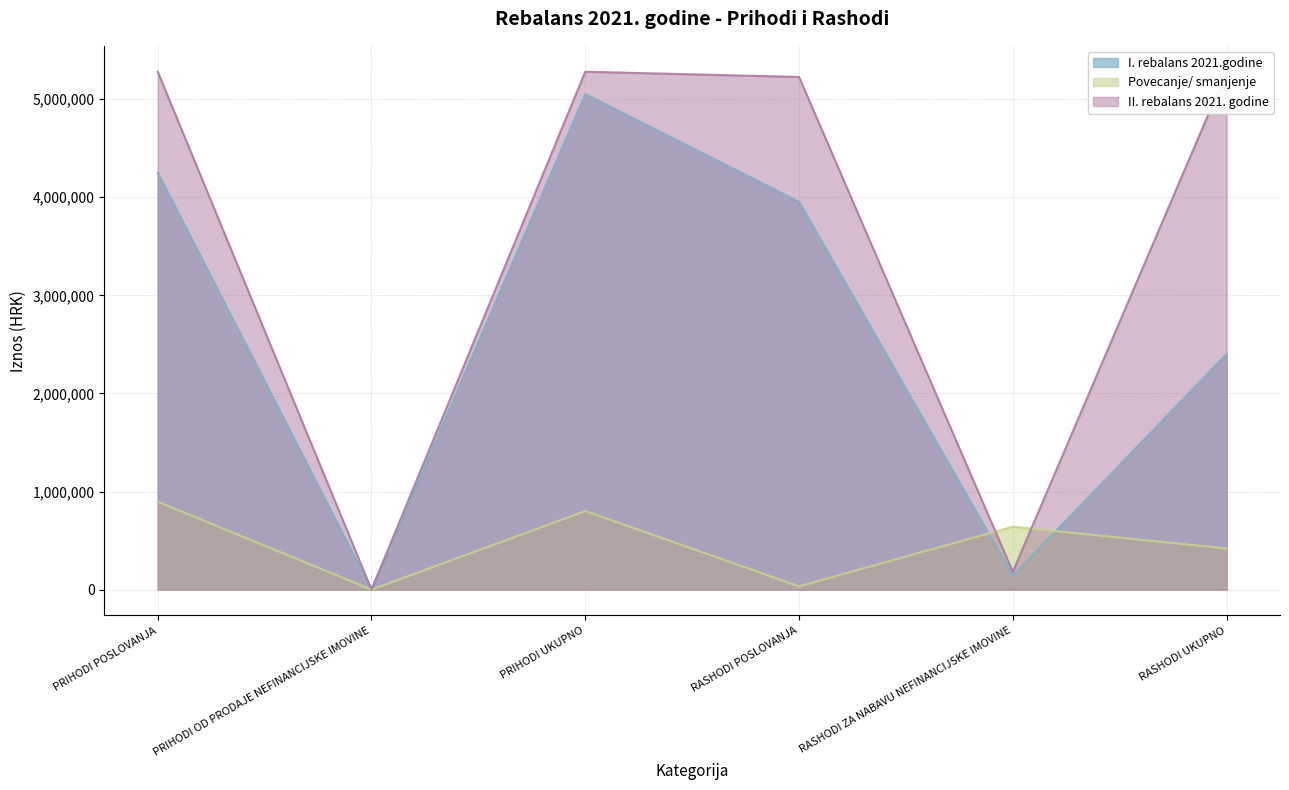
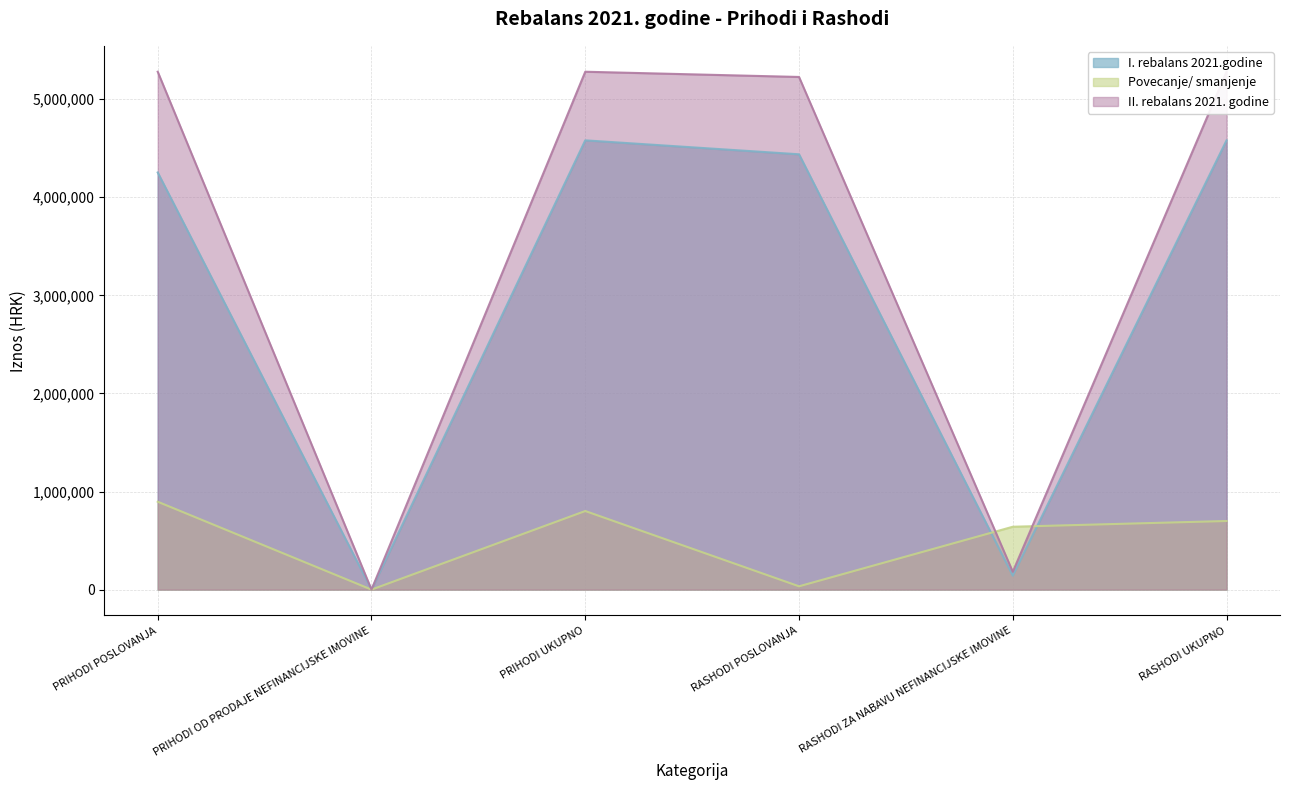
I. rebalans 2021.godine, PRIHODI UKUPNO: 5,100,000 -> 4,600,000
I. rebalans 2021.godine, RASHODI POSLOVANJA: 4,000,000 -> 4,400,000
I. rebalans 2021.godine, RASHODI UKUPNO: 2,400,000 -> 4,600,000
Povecanje/ smanjenje, RASHODI UKUPNO: 400,000 -> 700,000
